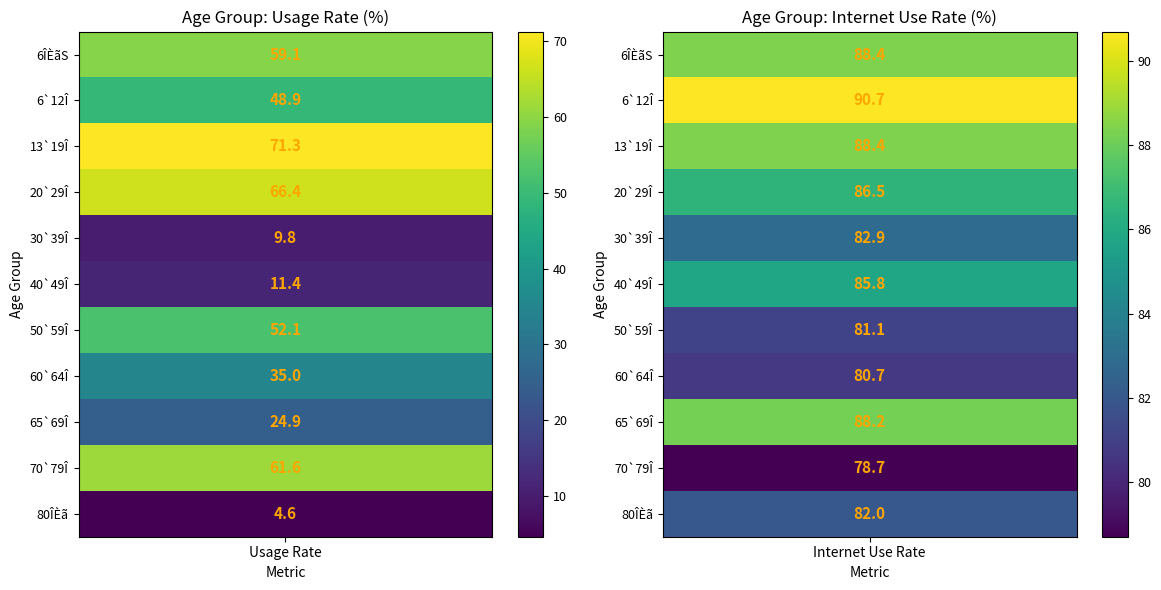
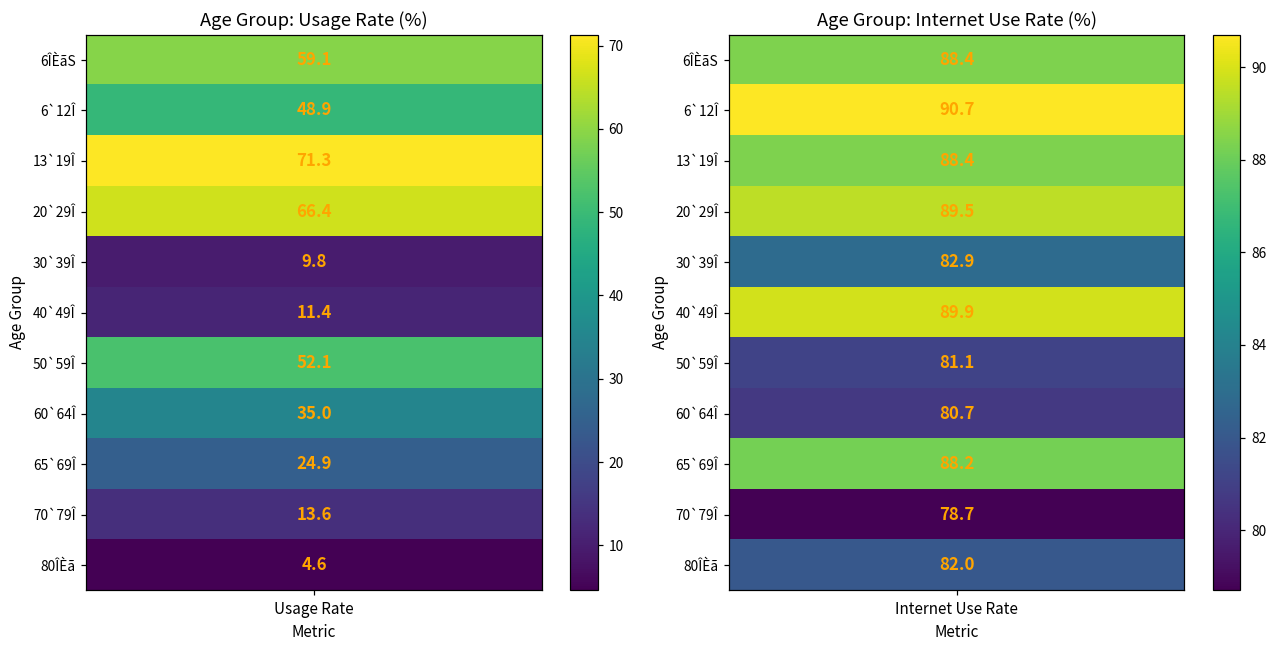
Age Group: Usage Rate (%), 70`79Î, Usage Rate: 61.6 -> 13.6
Age Group: Internet Use Rate (%), 20`29Î, Internet Use Rate: 86.5 -> 89.5
Age Group: Internet Use Rate (%), 40`49Î, Internet Use Rate: 85.8 -> 89.9
